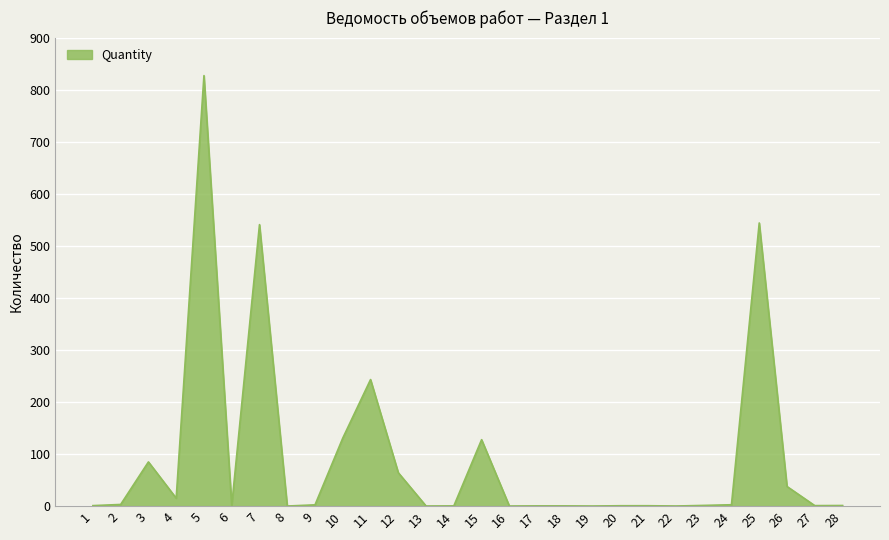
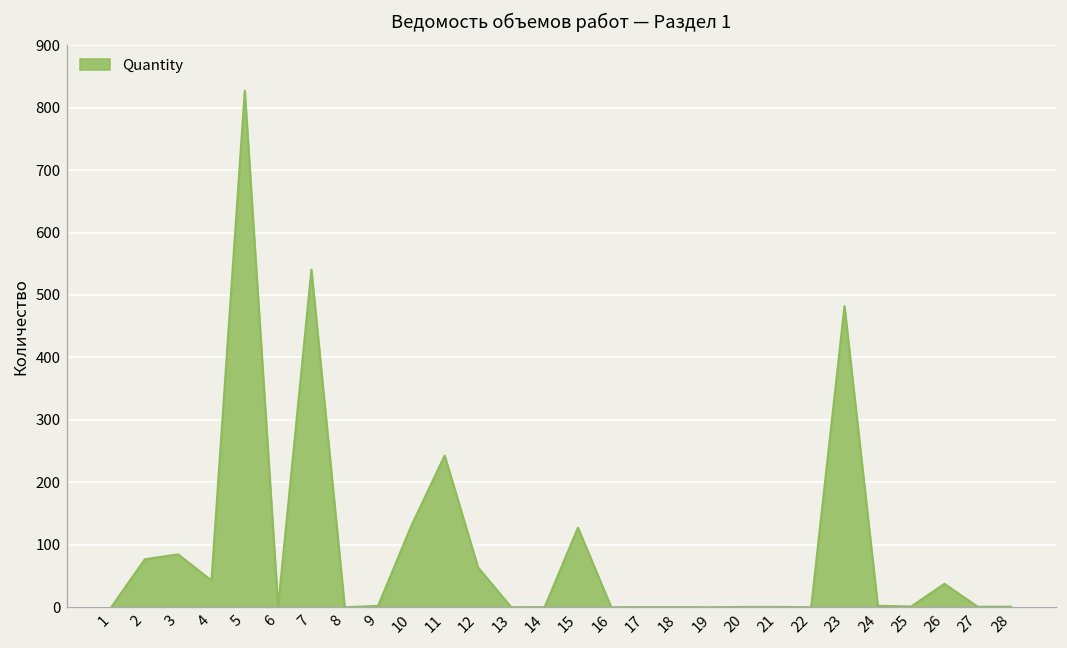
2: 0 -> 80
4: 20 -> 40
23: 0 -> 480
25: 540 -> 0
